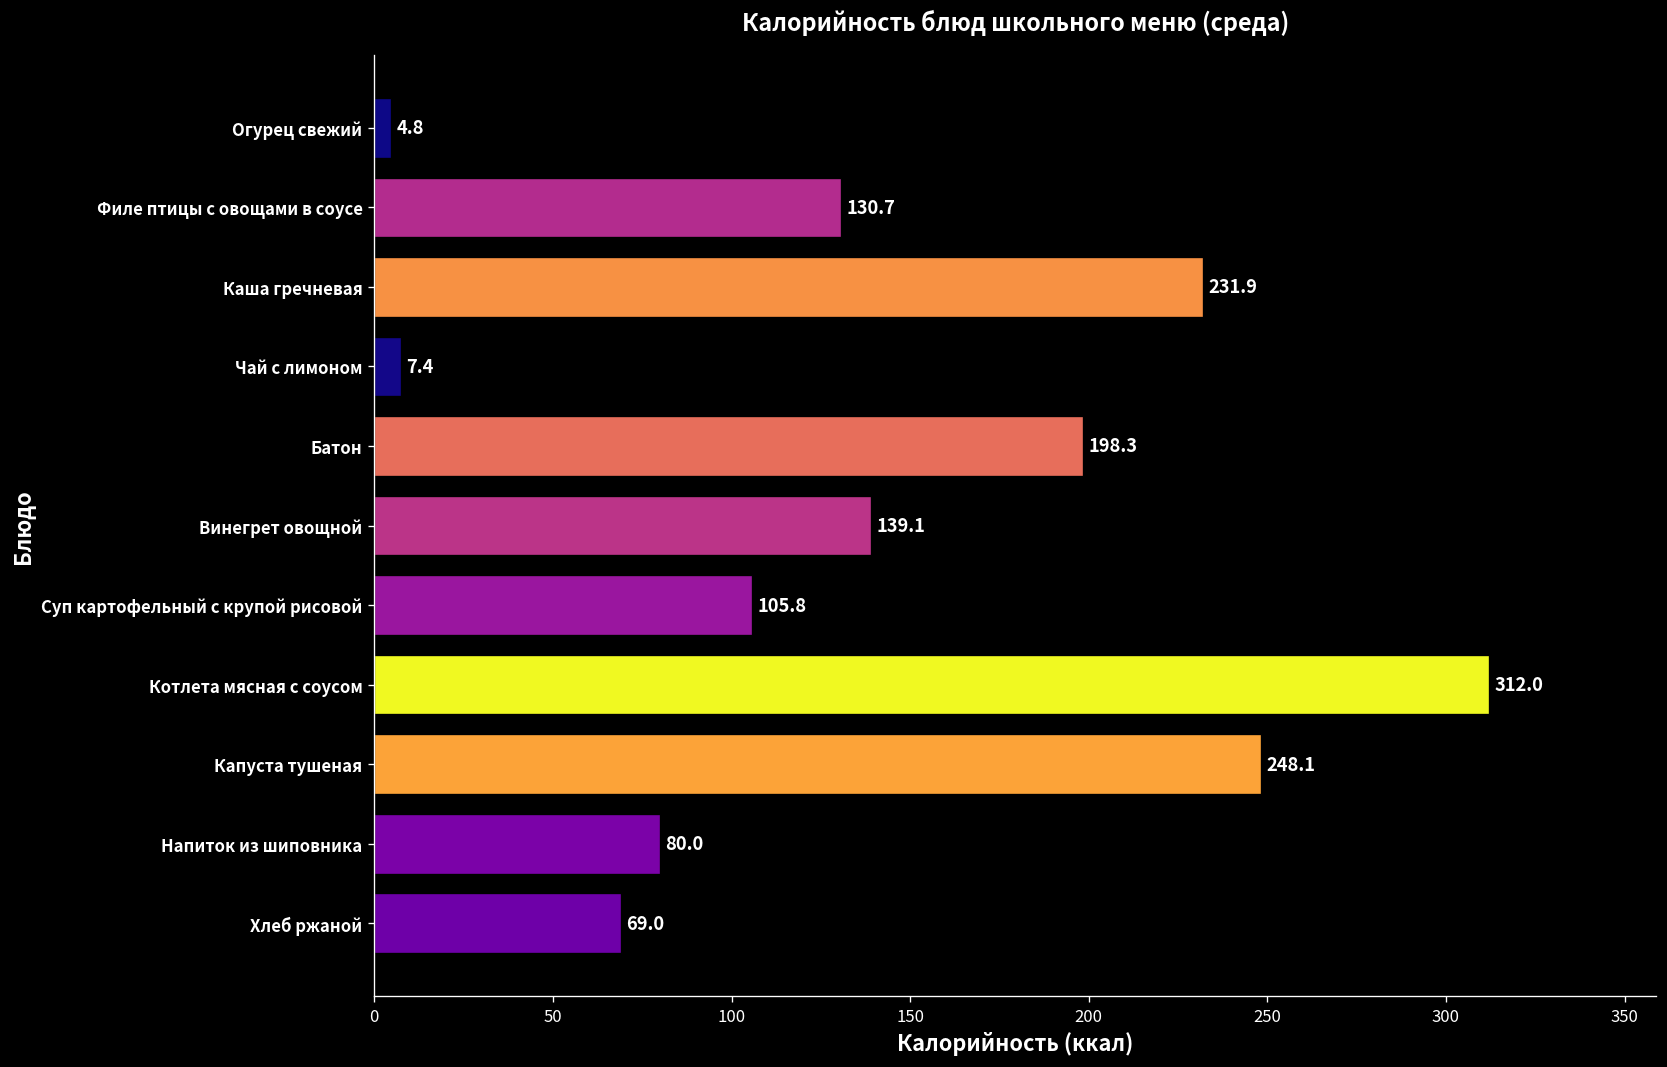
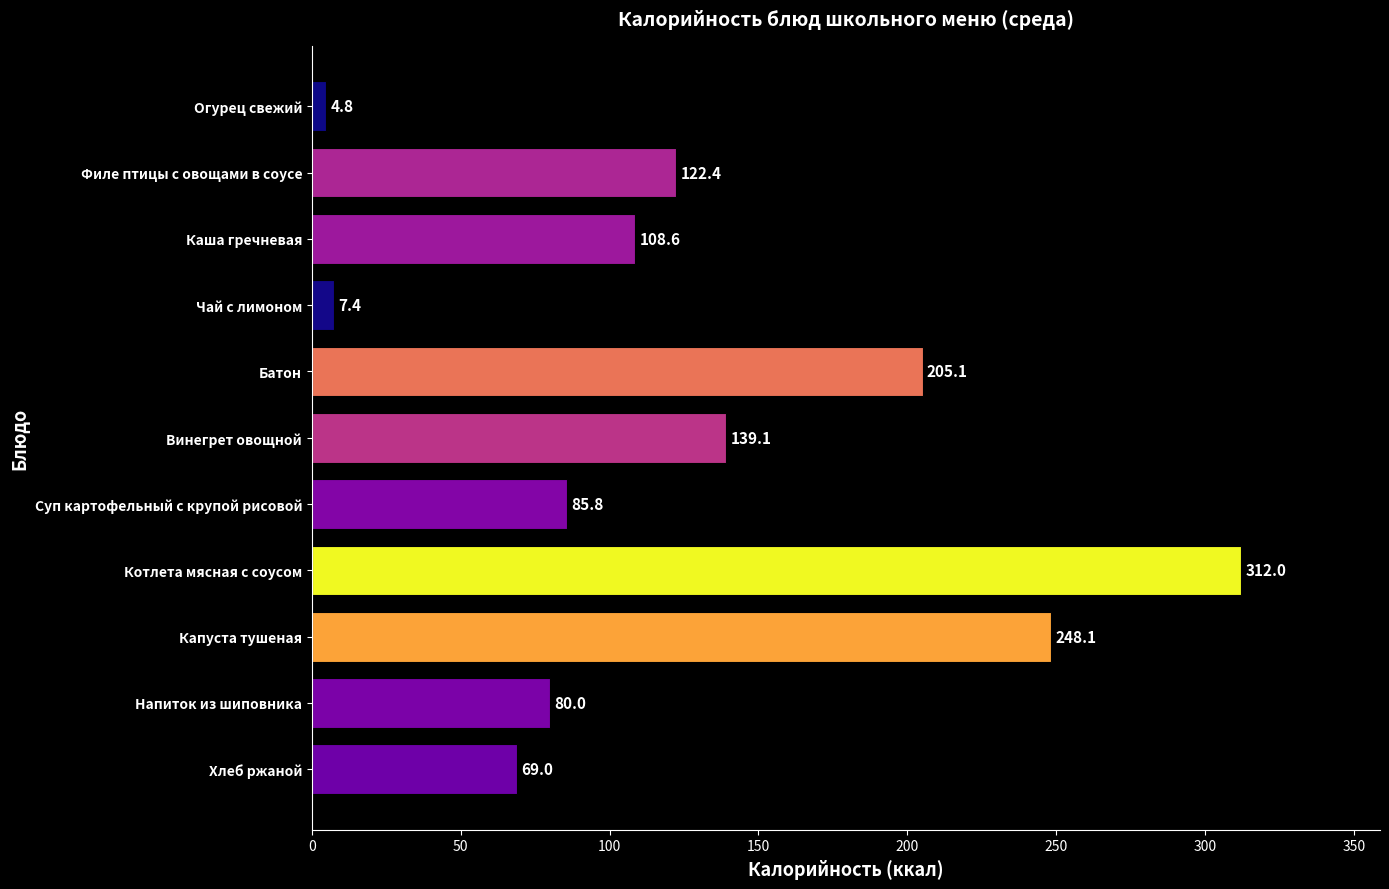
Филе птицы с овощами в соусе: 130.7 -> 122.4
Каша гречневая: 231.9 -> 108.6
Батон: 198.3 -> 205.1
Суп картофельный с крупой рисовой: 105.8 -> 85.8
